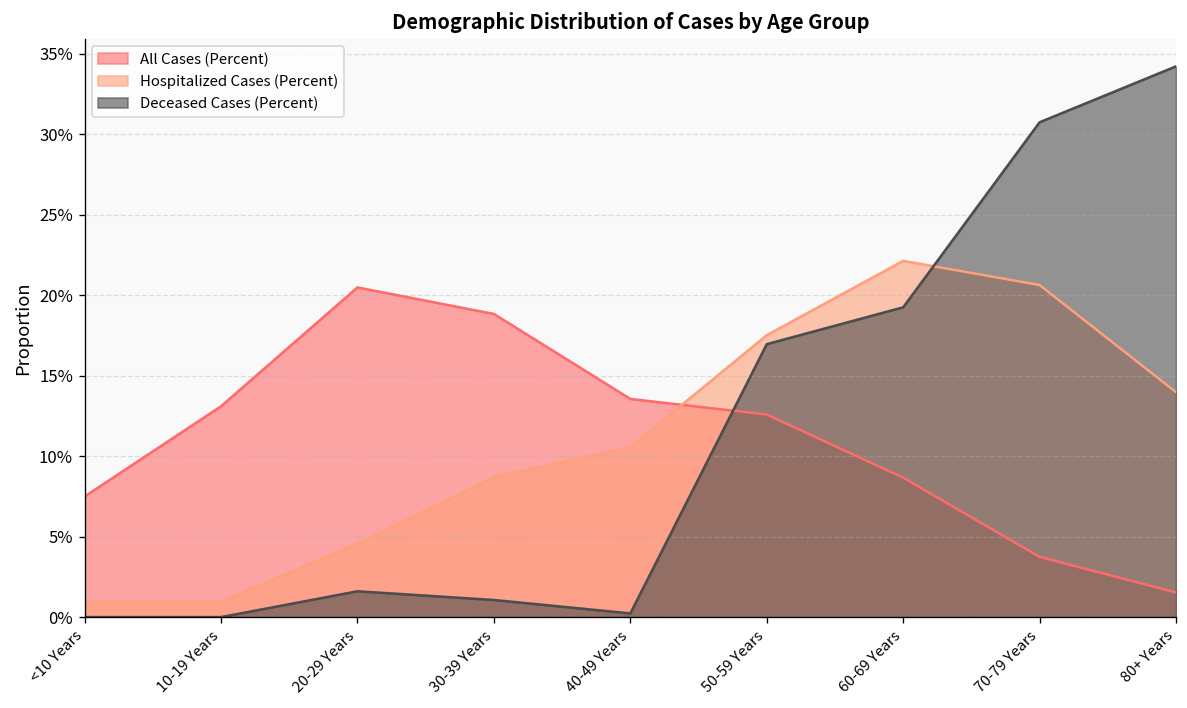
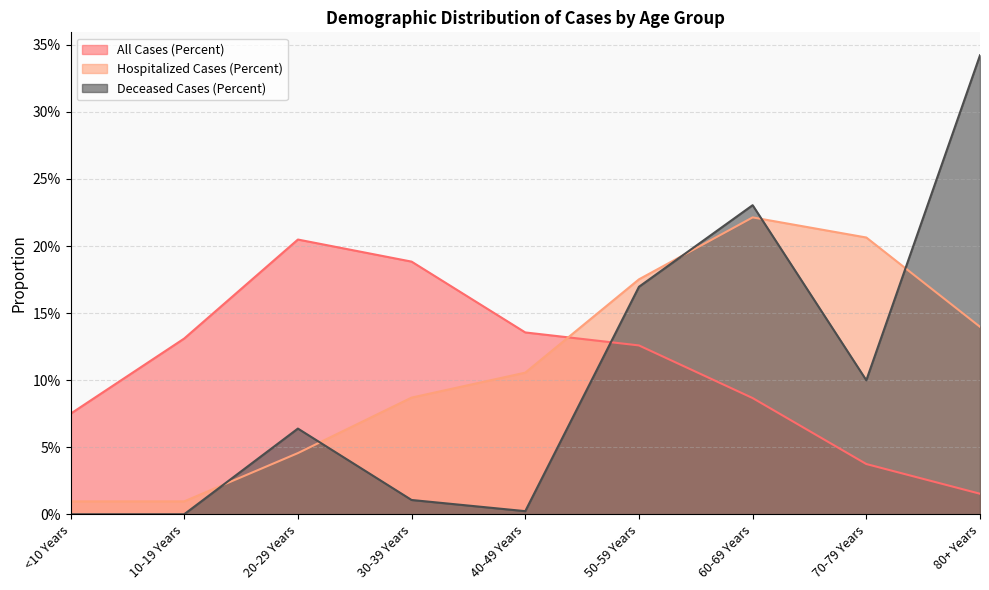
Deceased Cases (Percent), 20-29 Years: 1.6% -> 6.4%
Deceased Cases (Percent), 60-69 Years: 19.3% -> 23.0%
Deceased Cases (Percent), 70-79 Years: 30.7% -> 10.0%
